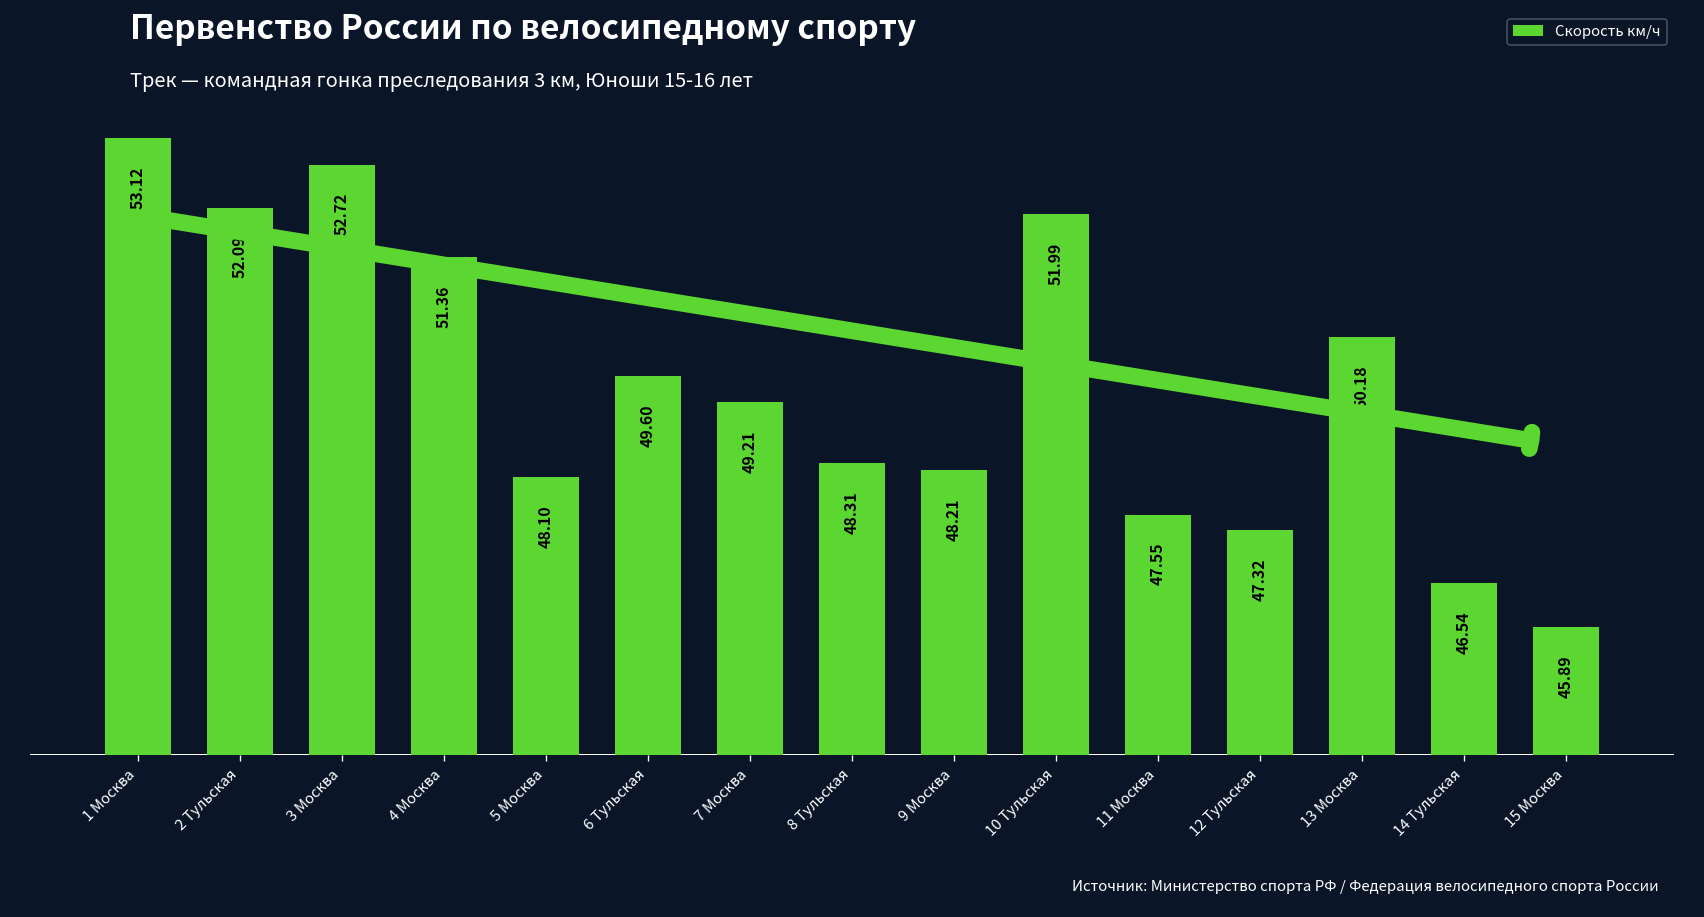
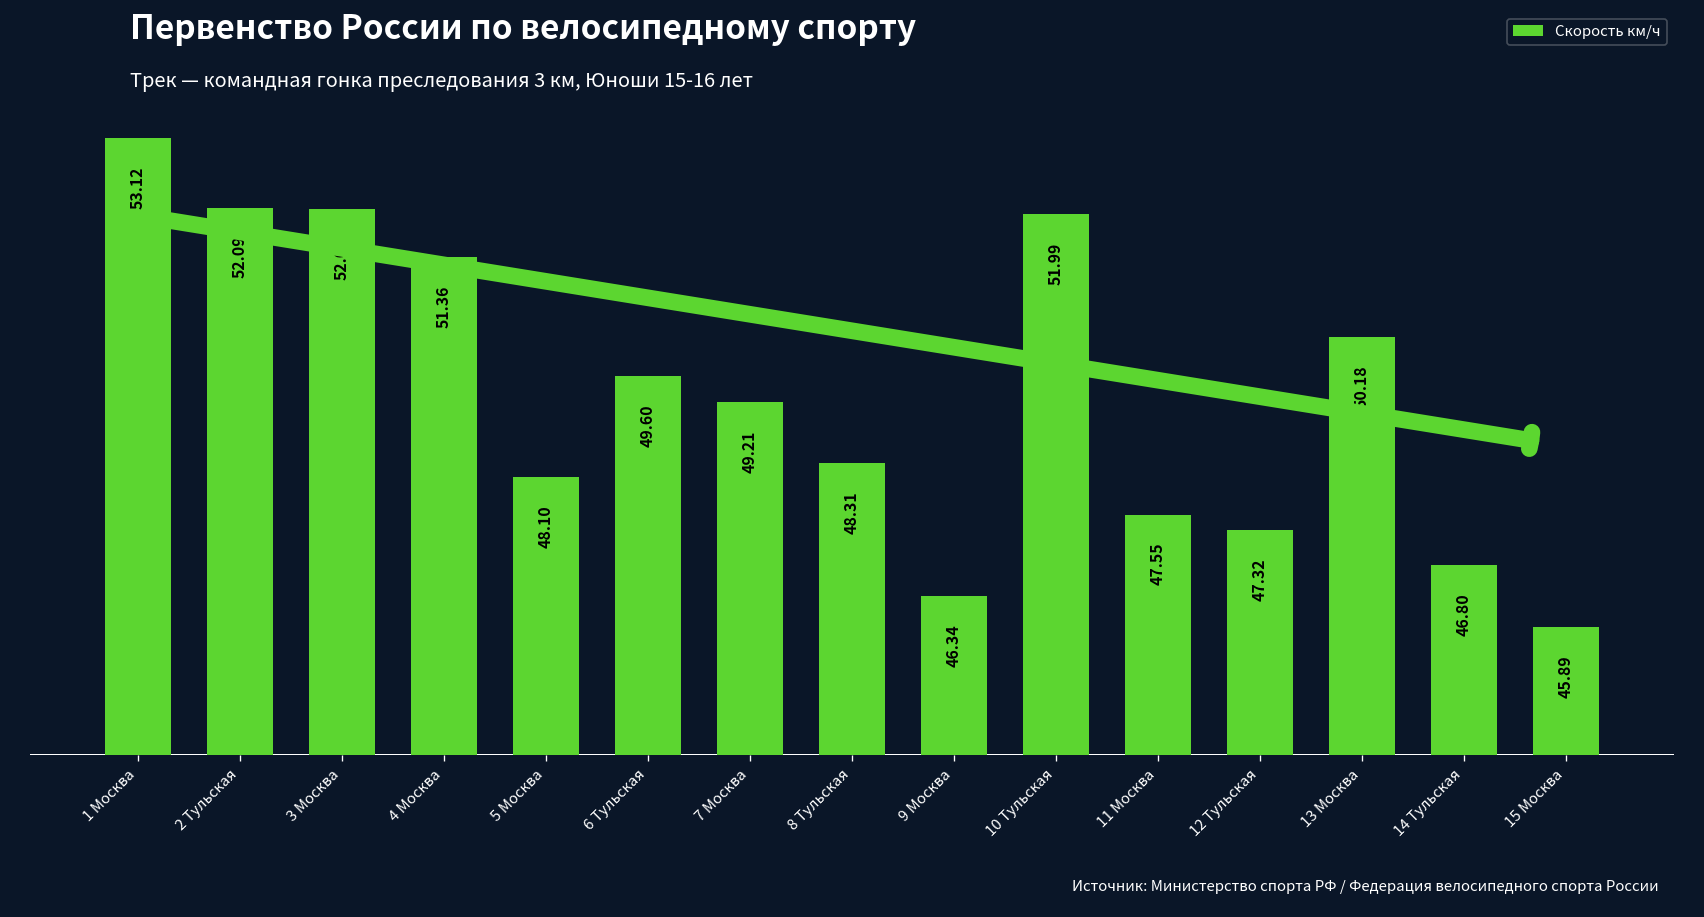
3 Москва: 52.72 -> 52.07
9 Москва: 48.21 -> 46.34
14 Тульская: 46.54 -> 46.80
